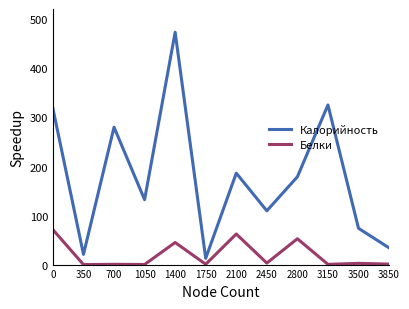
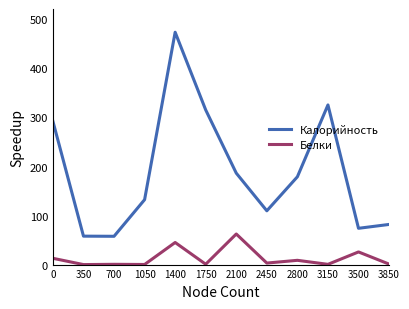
Калорийность, 0: 320 -> 290
Белки, 0: 70 -> 10
Калорийность, 350: 20 -> 60
Калорийность, 700: 280 -> 60
Калорийность, 1750: 10 -> 320
Белки, 2800: 50 -> 10
Белки, 3500: 0 -> 30
Калорийность, 3850: 30 -> 80
